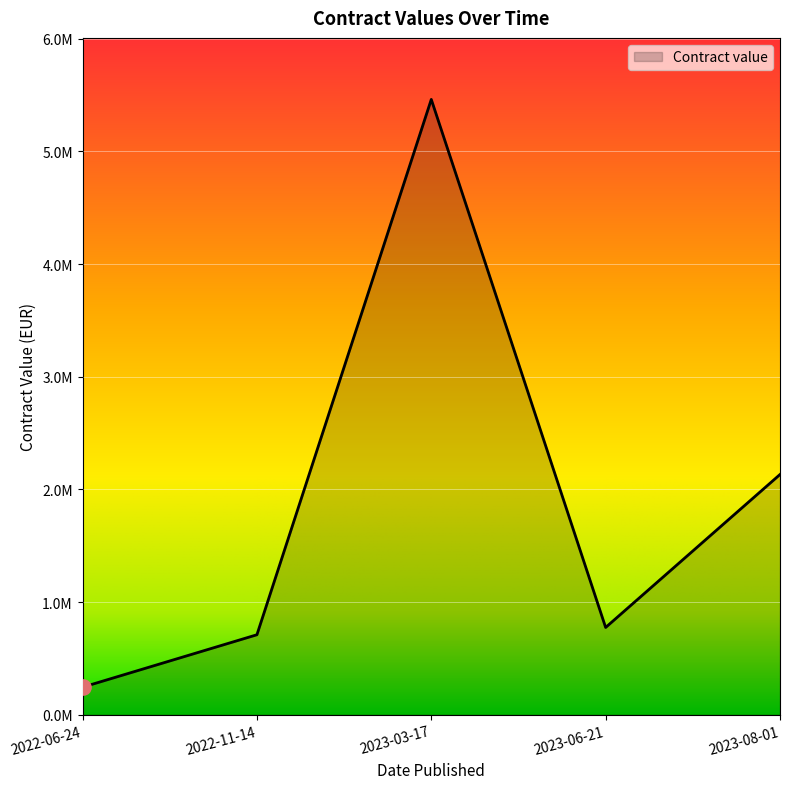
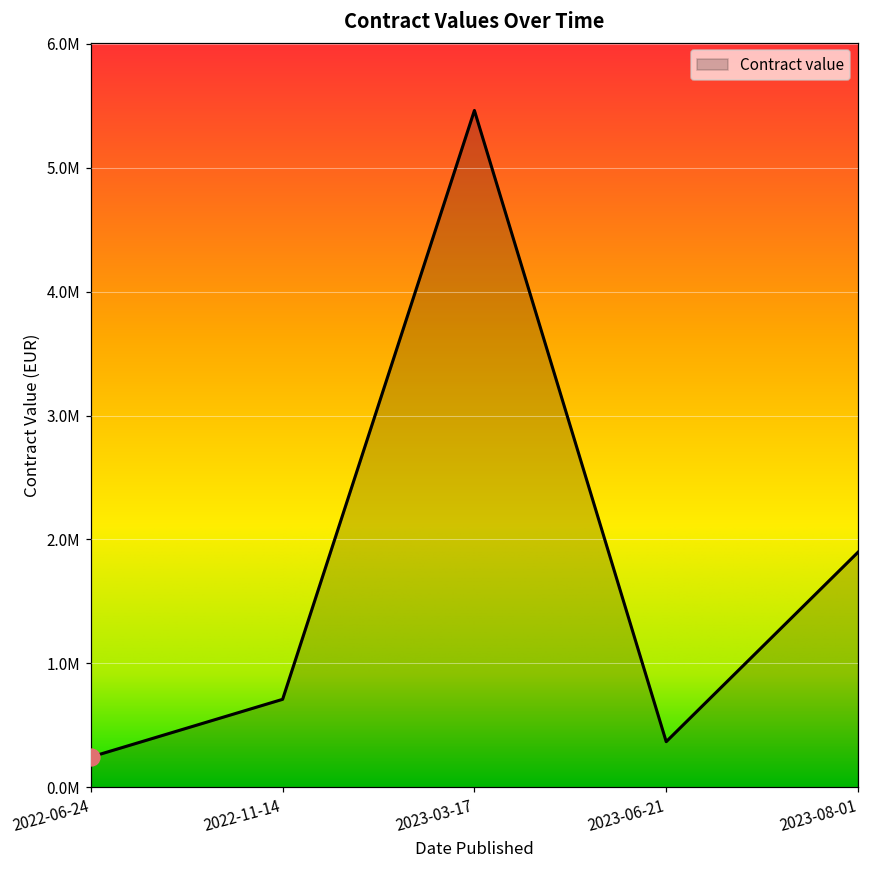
Contract value, 2023-06-21: 770000 -> 370000
Contract value, 2023-08-01: 2130000 -> 1900000
